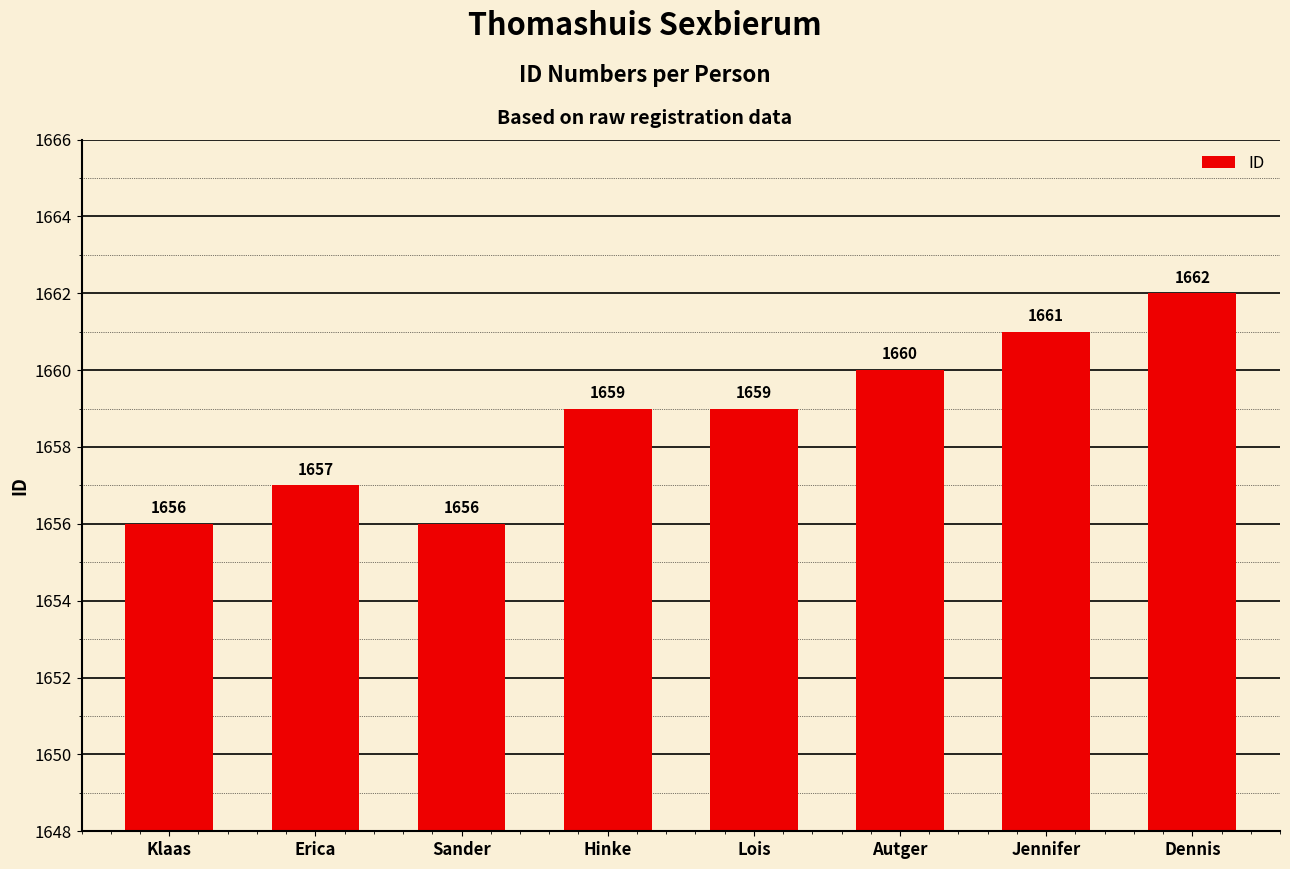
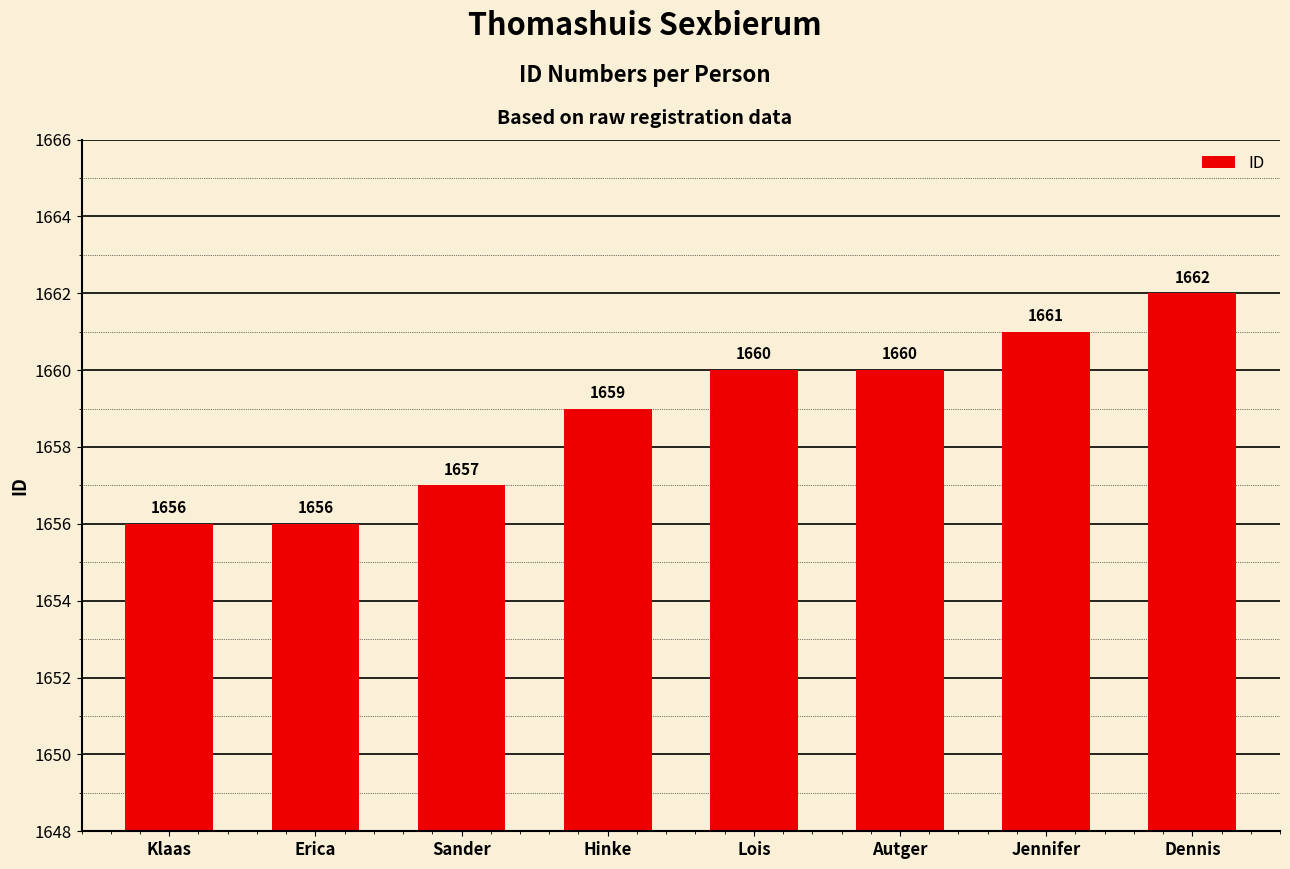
Erica: 1657 -> 1656
Sander: 1656 -> 1657
Lois: 1659 -> 1660
